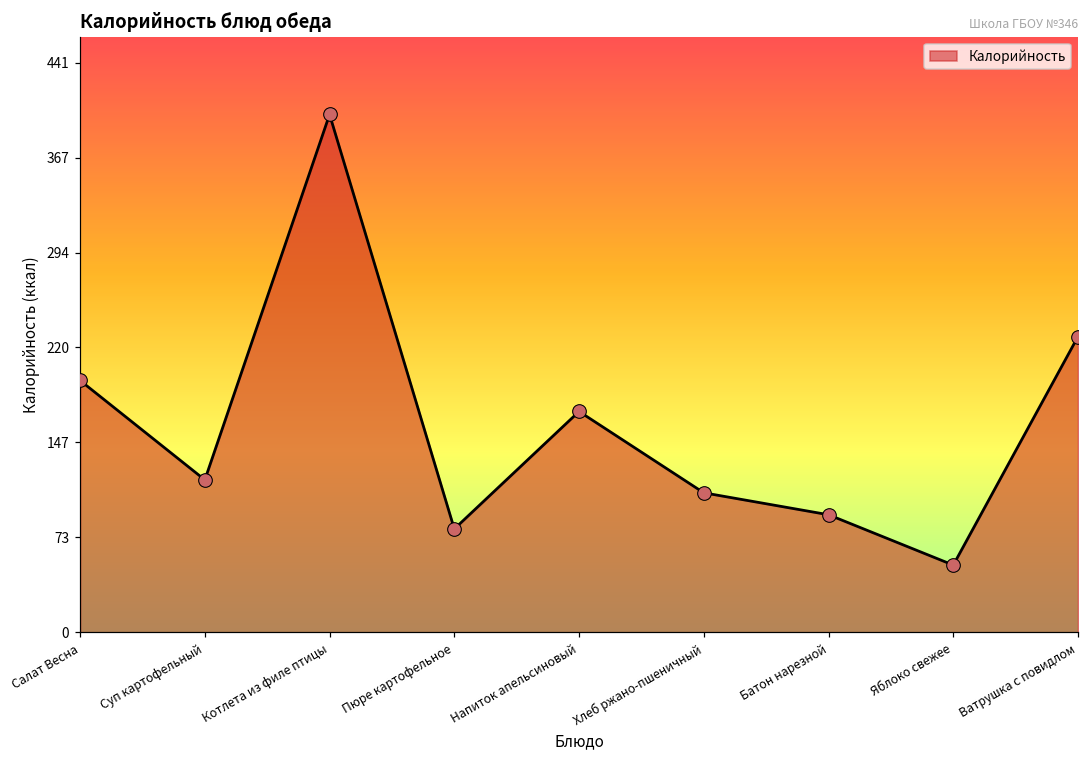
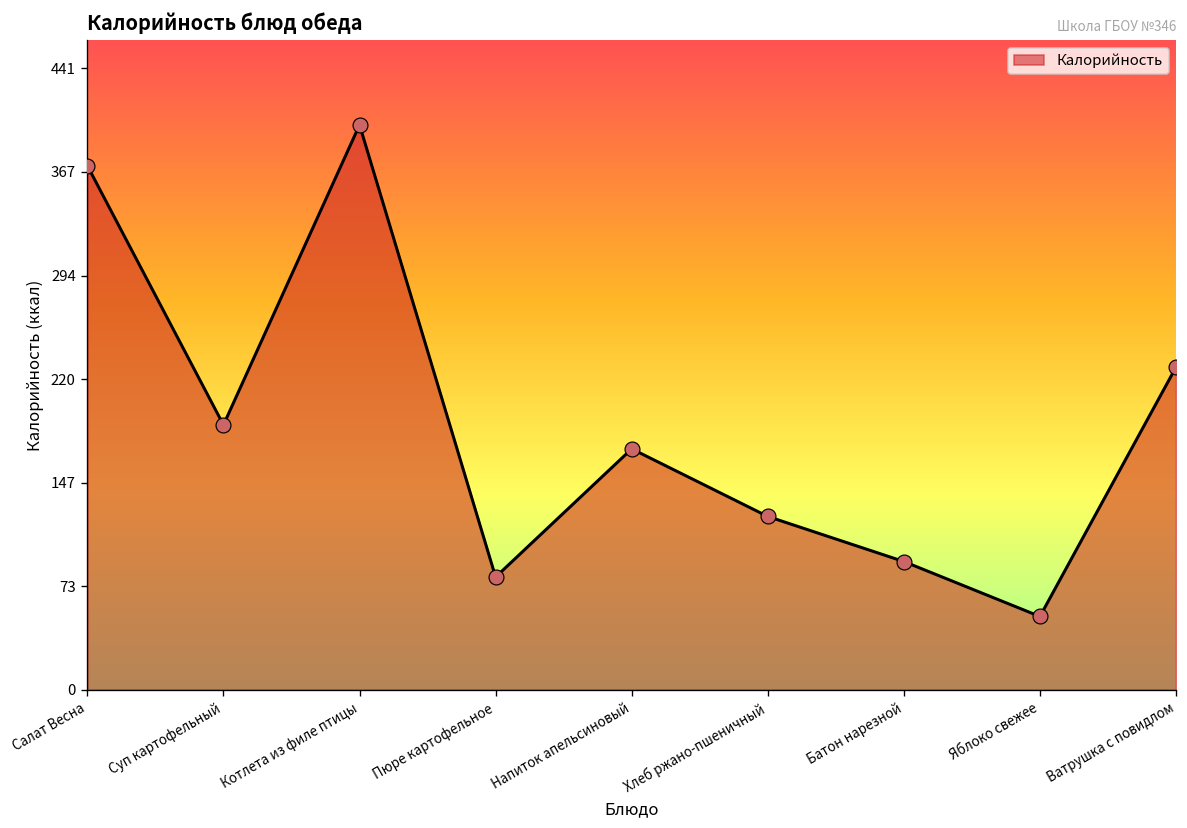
Салат Весна: 195 -> 372
Суп картофельный: 118 -> 188
Хлеб ржано-пшеничный: 108 -> 123
